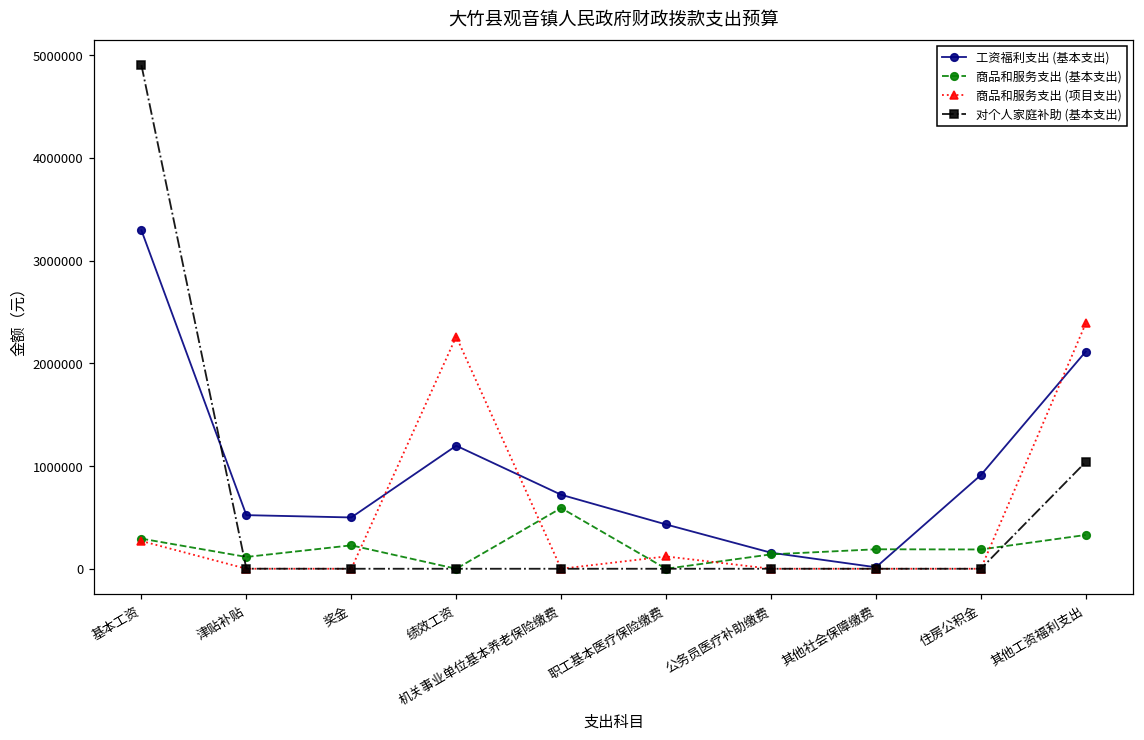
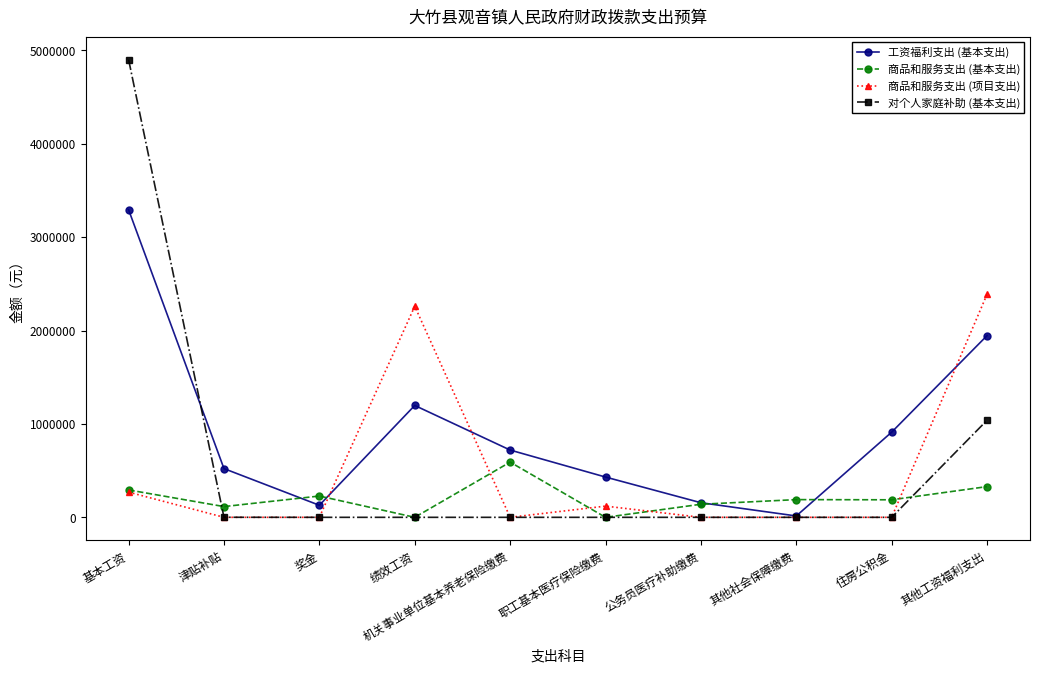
工资福利支出 (基本支出), 奖金: 500000 -> 100000
工资福利支出 (基本支出), 其他工资福利支出: 2100000 -> 1900000
